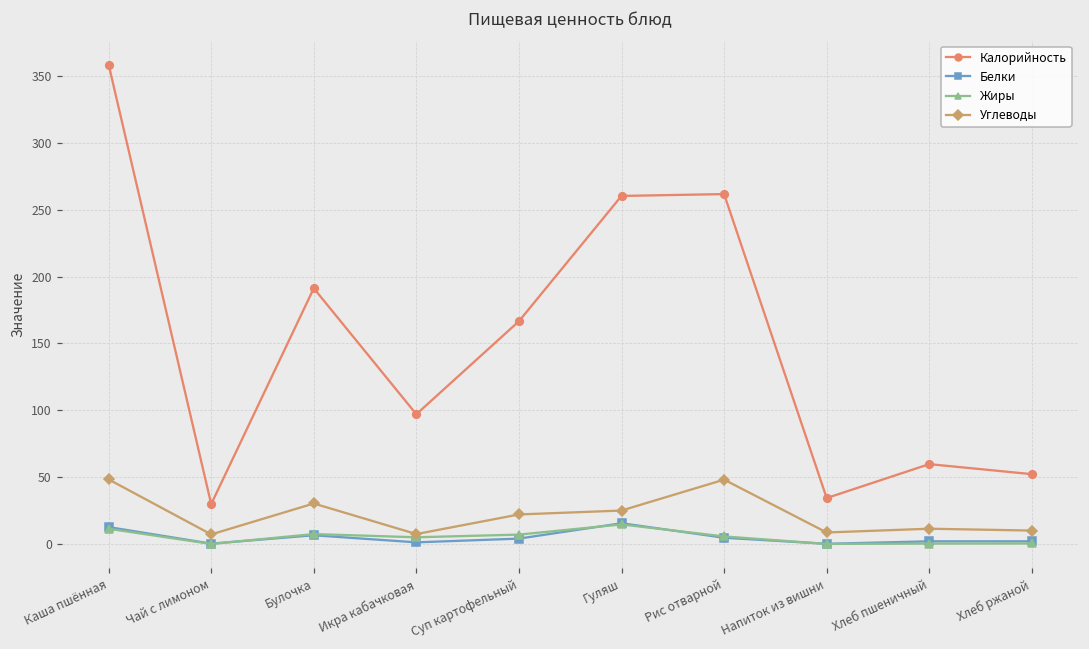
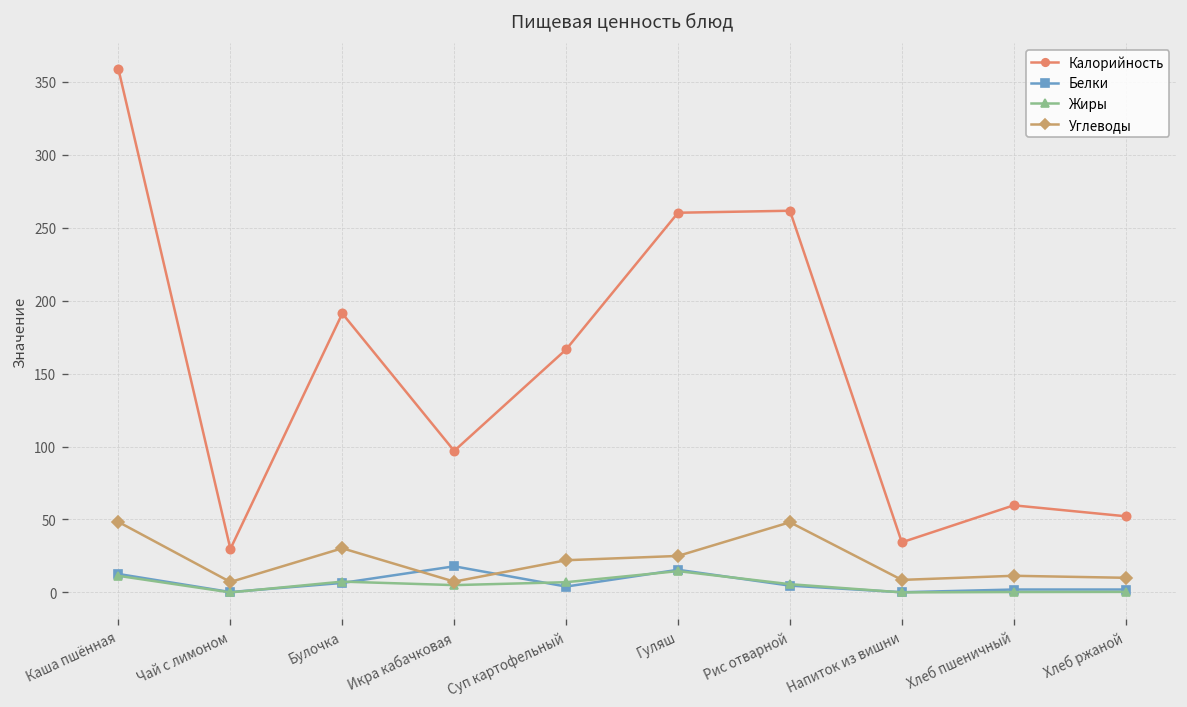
Белки, Икра кабачковая: 1 -> 18
